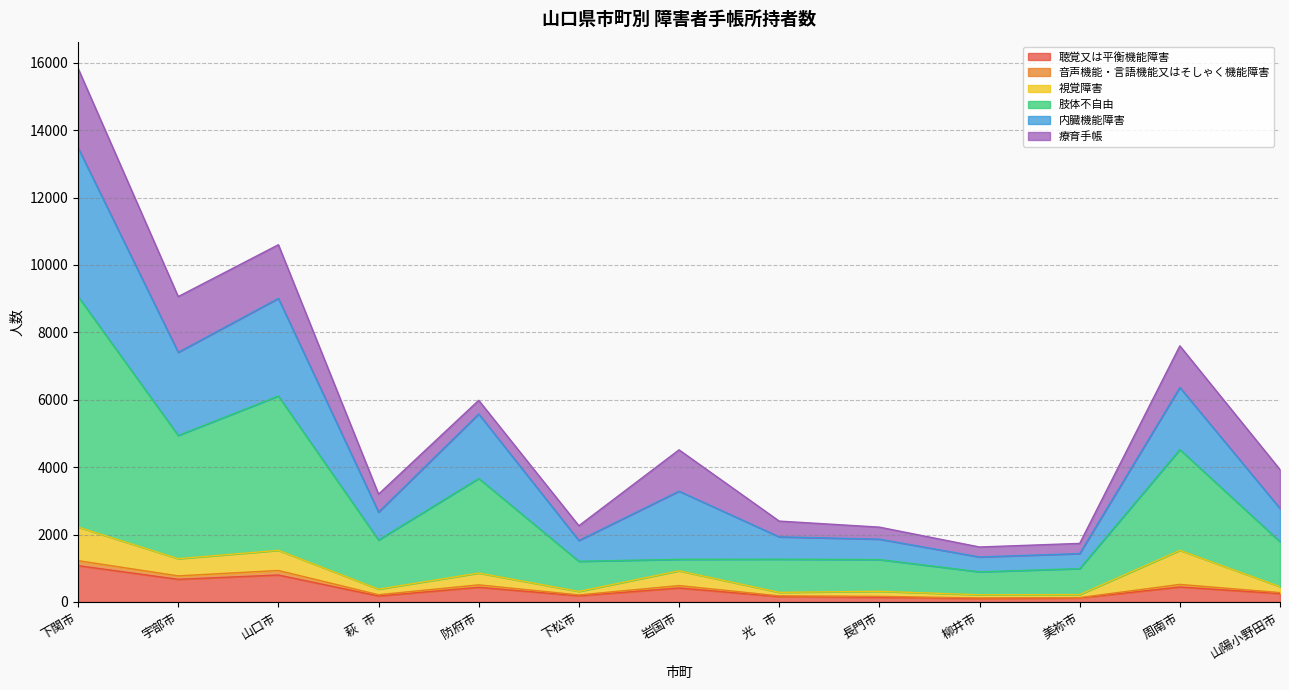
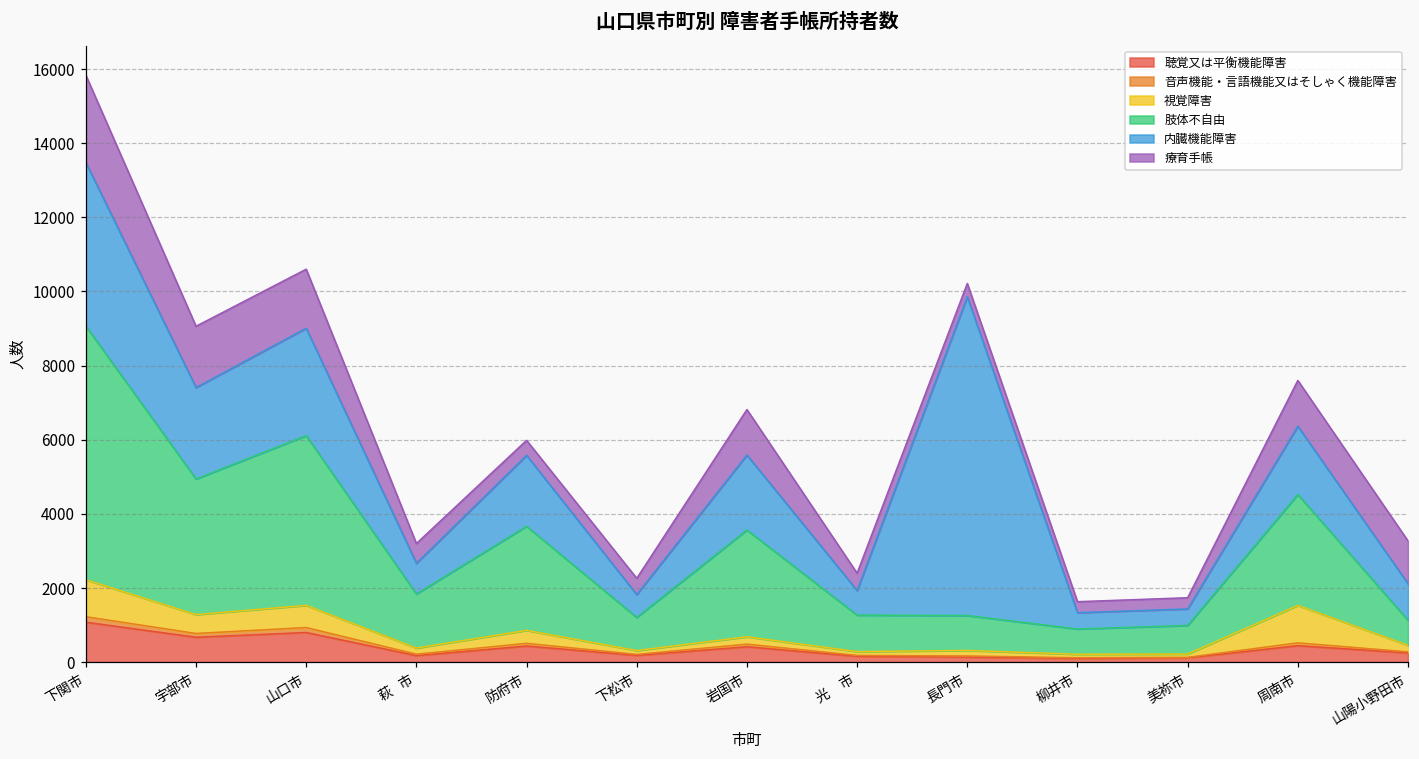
視覚障害, 岩国市: 400 -> 200
肢体不自由, 岩国市: 300 -> 2900
内臓機能障害, 長門市: 600 -> 8600
肢体不自由, 山陽小野田市: 1300 -> 700
